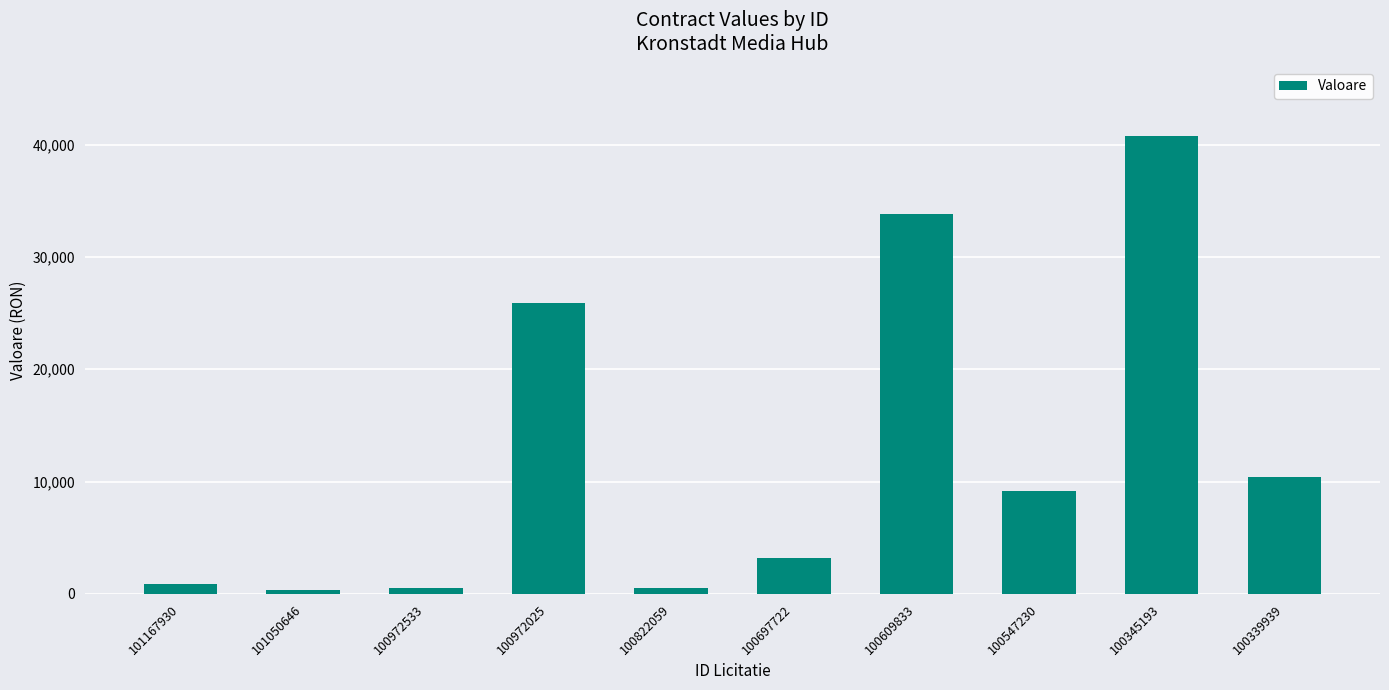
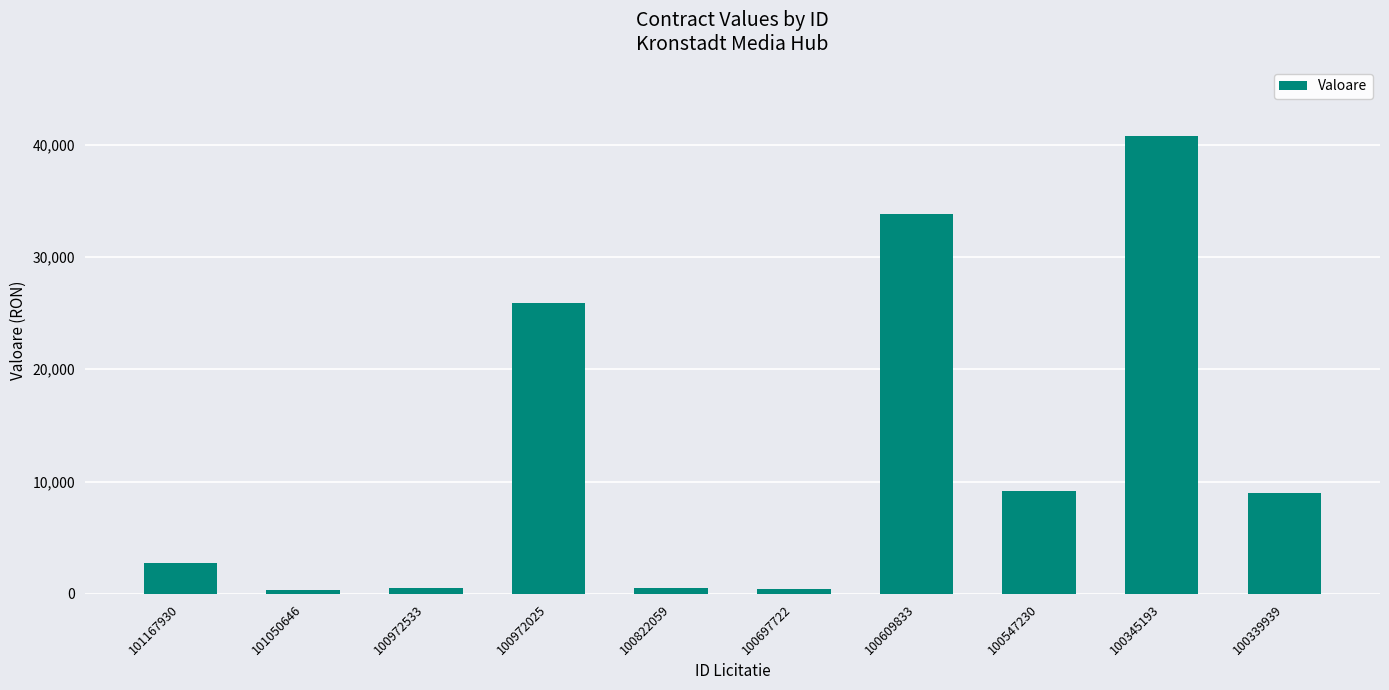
101167930: 900 -> 2,800
100697722: 3,200 -> 400
100339939: 10,400 -> 9,000
